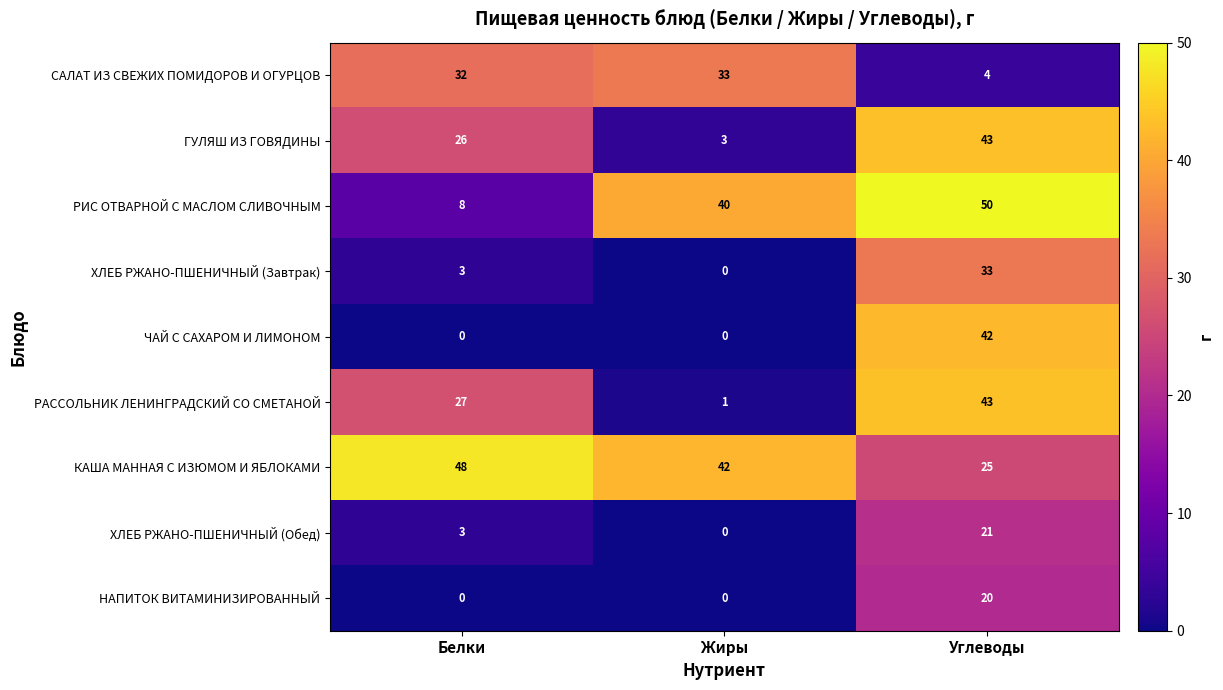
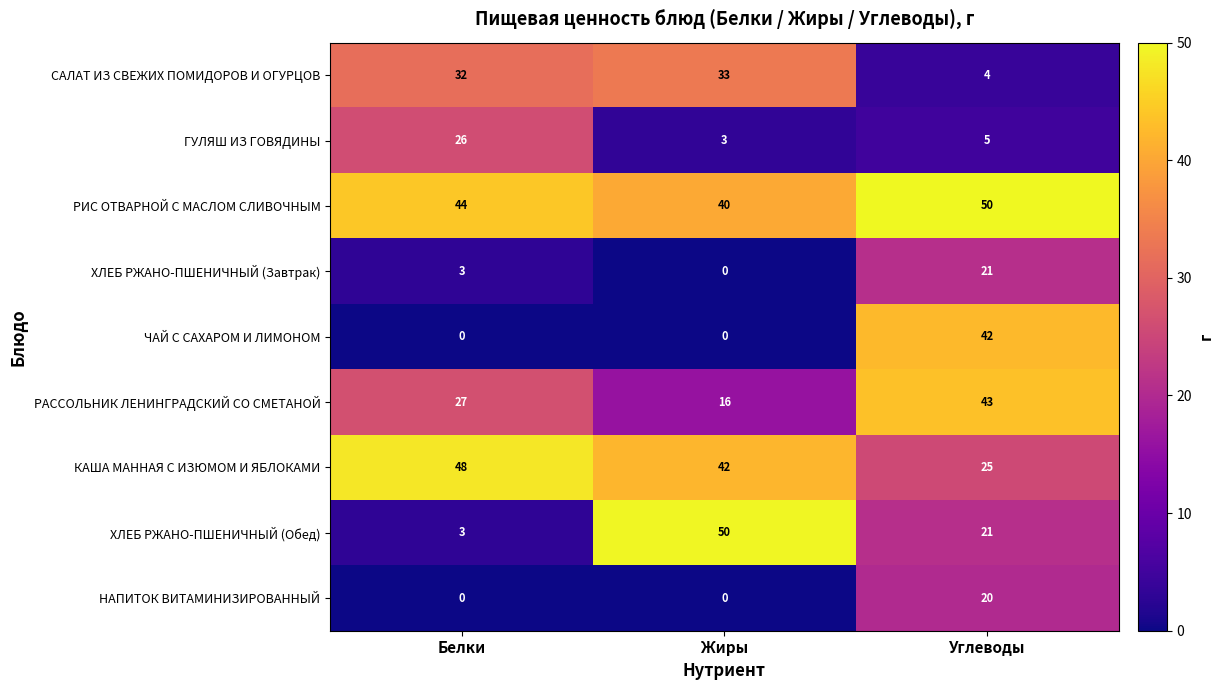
ГУЛЯШ ИЗ ГОВЯДИНЫ, Углеводы: 43 -> 5
РИС ОТВАРНОЙ С МАСЛОМ СЛИВОЧНЫМ, Белки: 8 -> 44
ХЛЕБ РЖАНО-ПШЕНИЧНЫЙ (Завтрак), Углеводы: 33 -> 21
РАССОЛЬНИК ЛЕНИНГРАДСКИЙ СО СМЕТАНОЙ, Жиры: 1 -> 16
ХЛЕБ РЖАНО-ПШЕНИЧНЫЙ (Обед), Жиры: 0 -> 50
